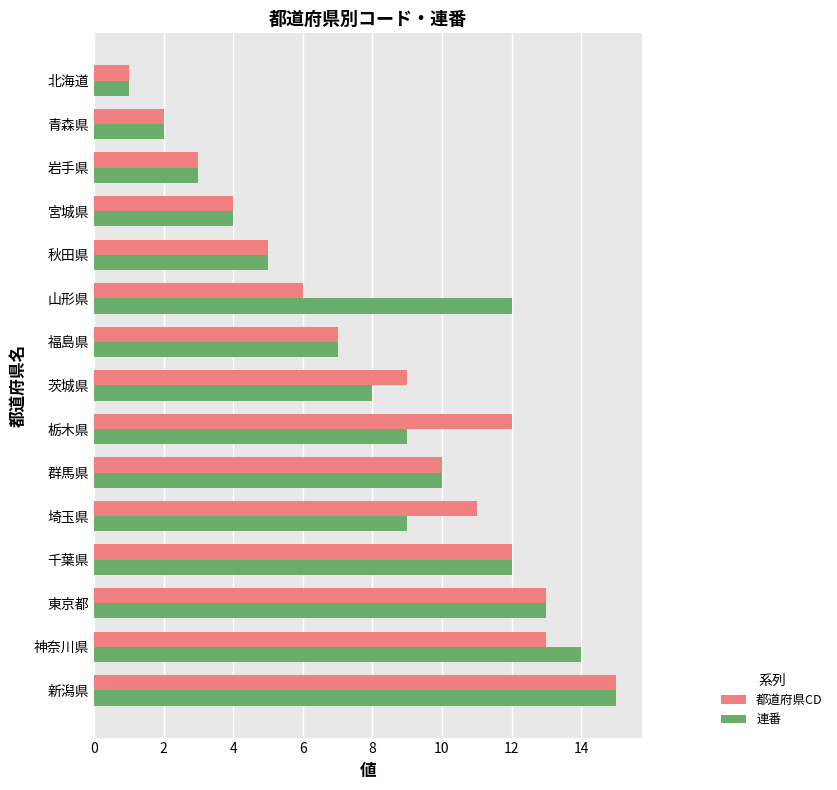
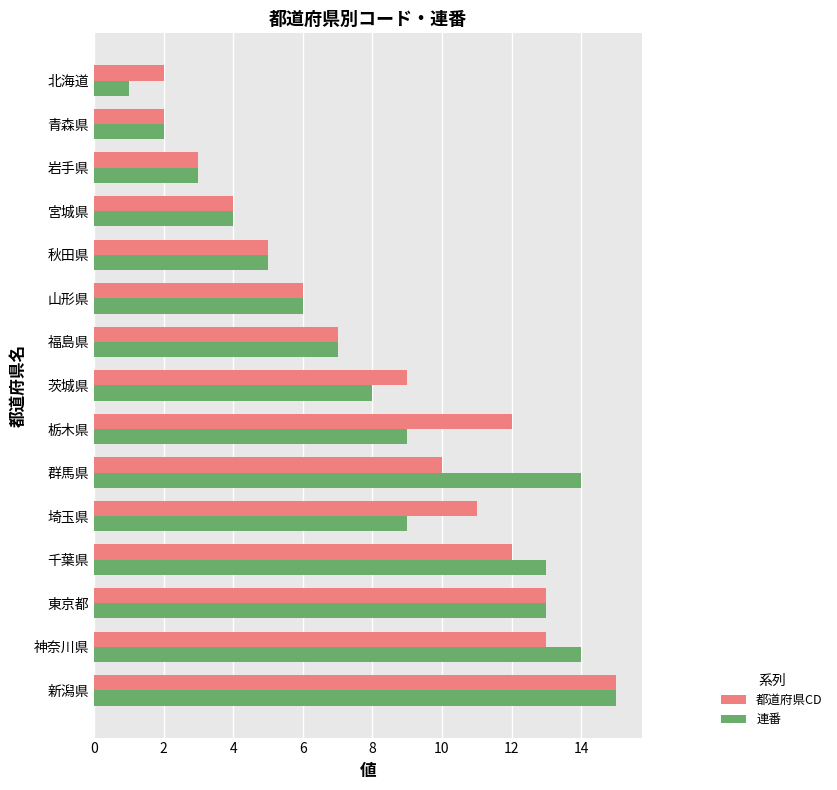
都道府県CD, 北海道: 1 -> 2
連番, 山形県: 12 -> 6
連番, 群馬県: 10 -> 14
連番, 千葉県: 12 -> 13
